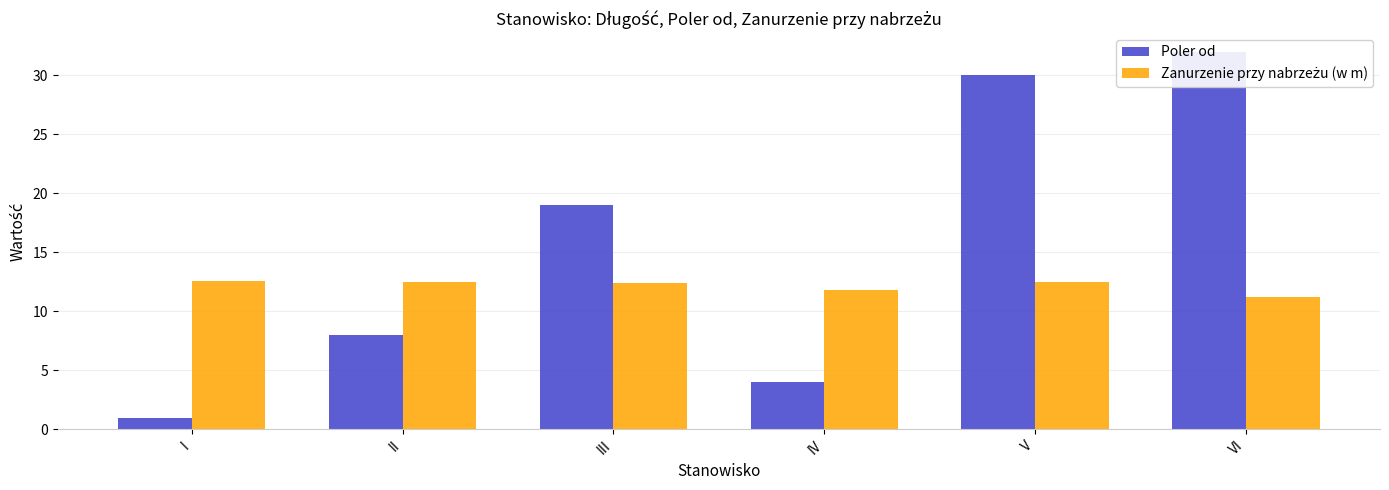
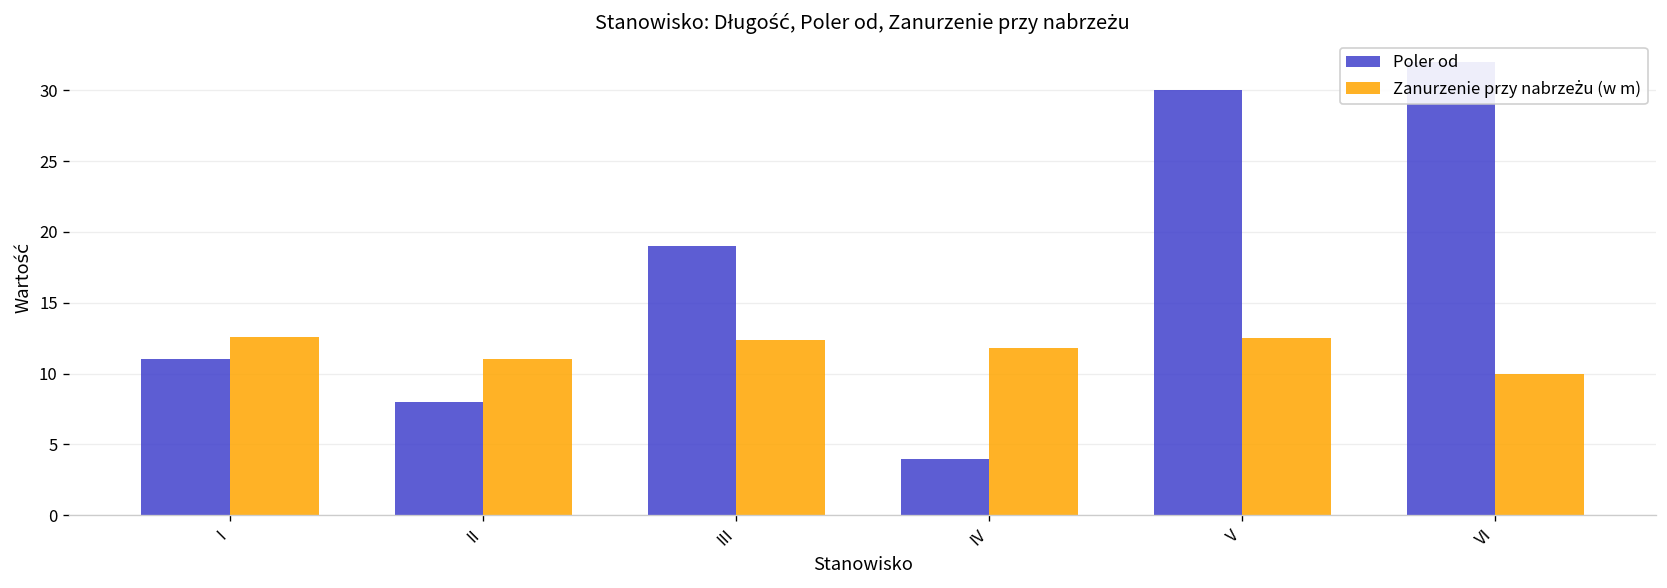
Poler od, I: 1 -> 11
Zanurzenie przy nabrzeżu (w m), II: 12.5 -> 11.0
Zanurzenie przy nabrzeżu (w m), VI: 11.2 -> 10.0
